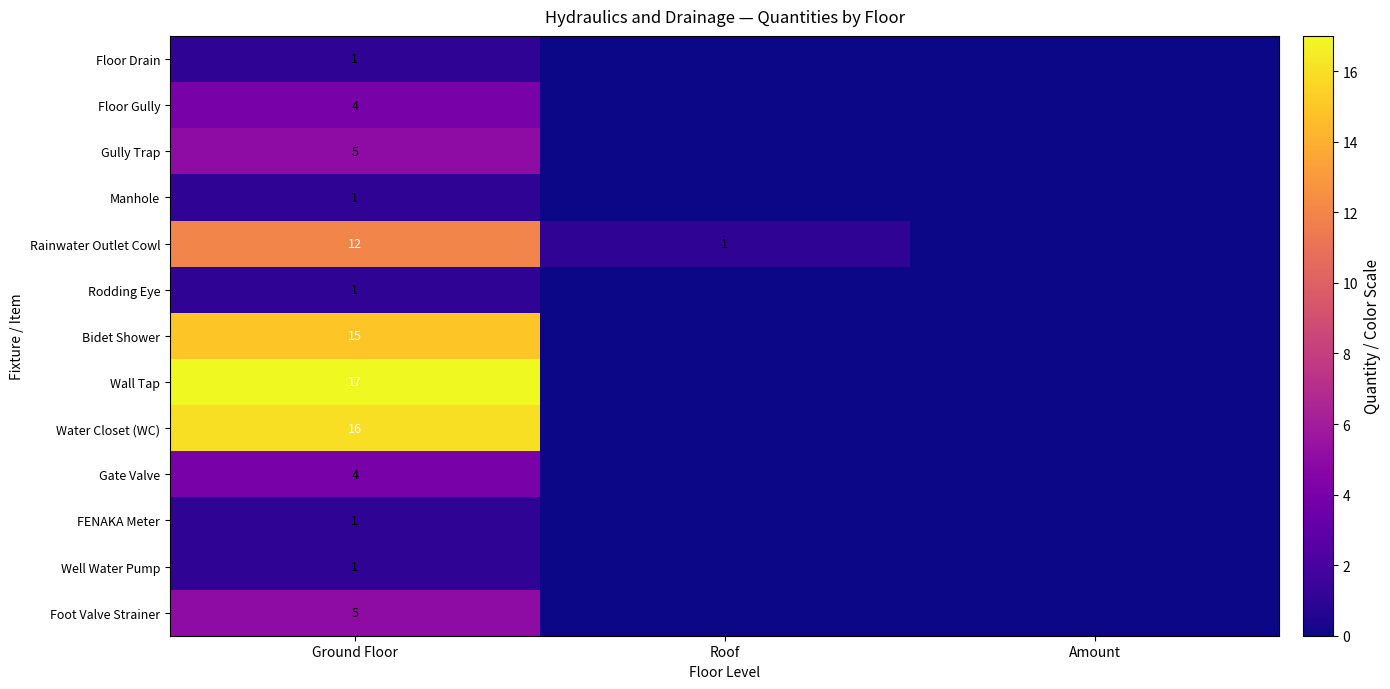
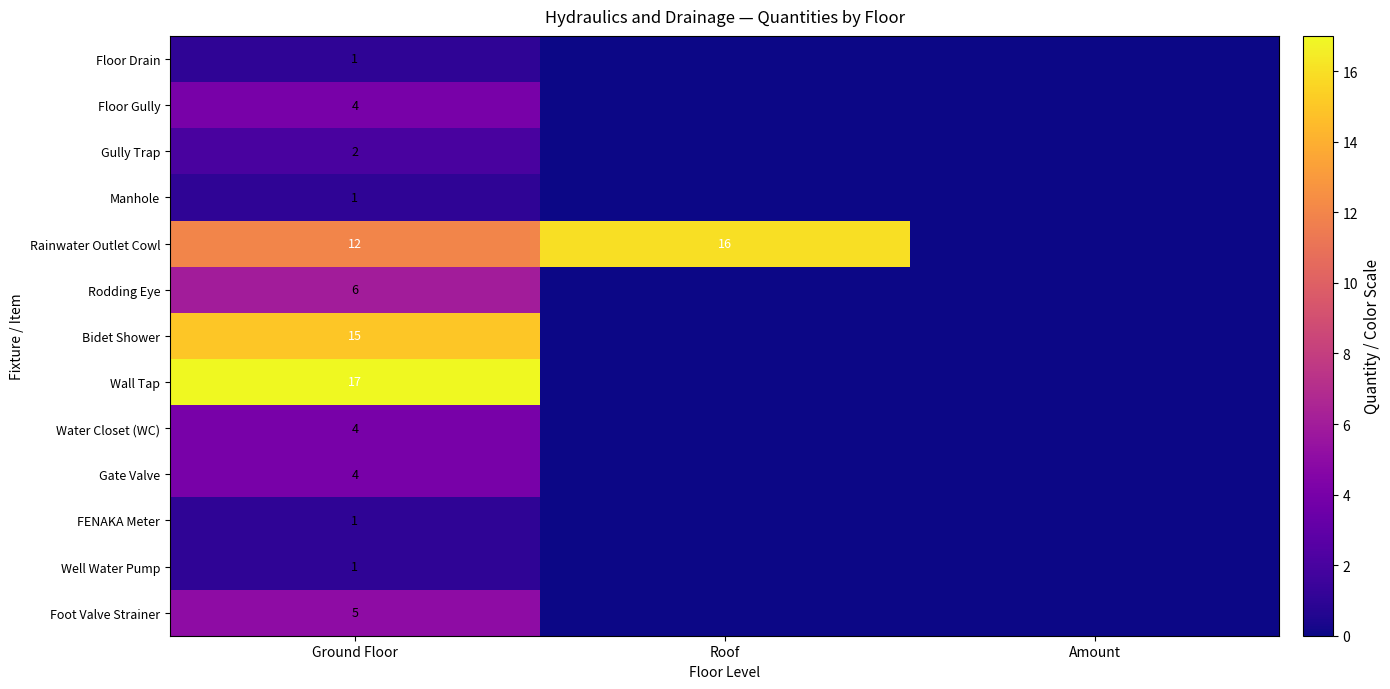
Gully Trap, Ground Floor: 5 -> 2
Rainwater Outlet Cowl, Roof: 1 -> 16
Rodding Eye, Ground Floor: 1 -> 6
Water Closet (WC), Ground Floor: 16 -> 4
